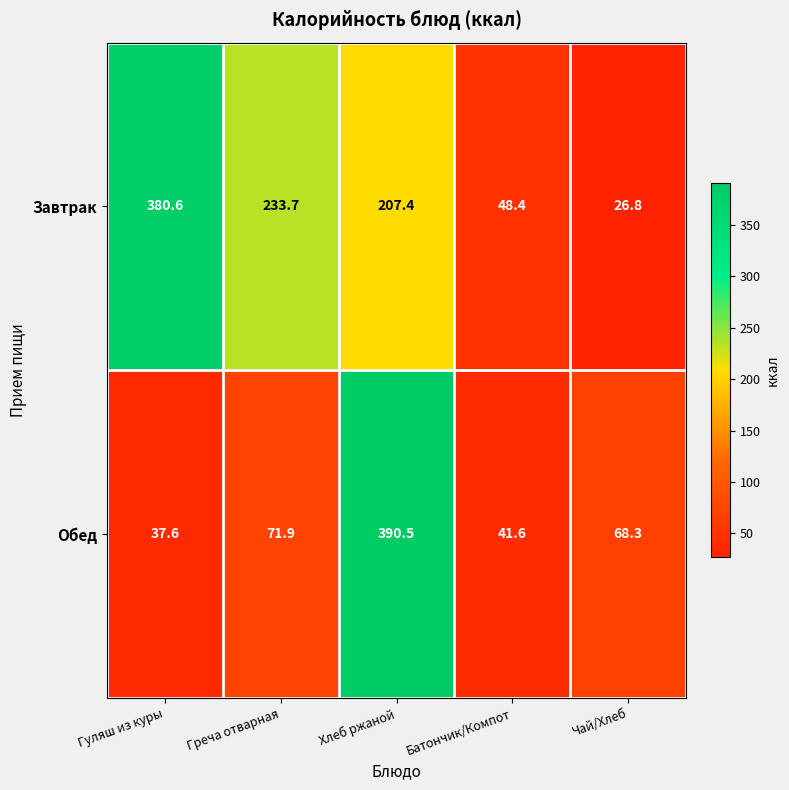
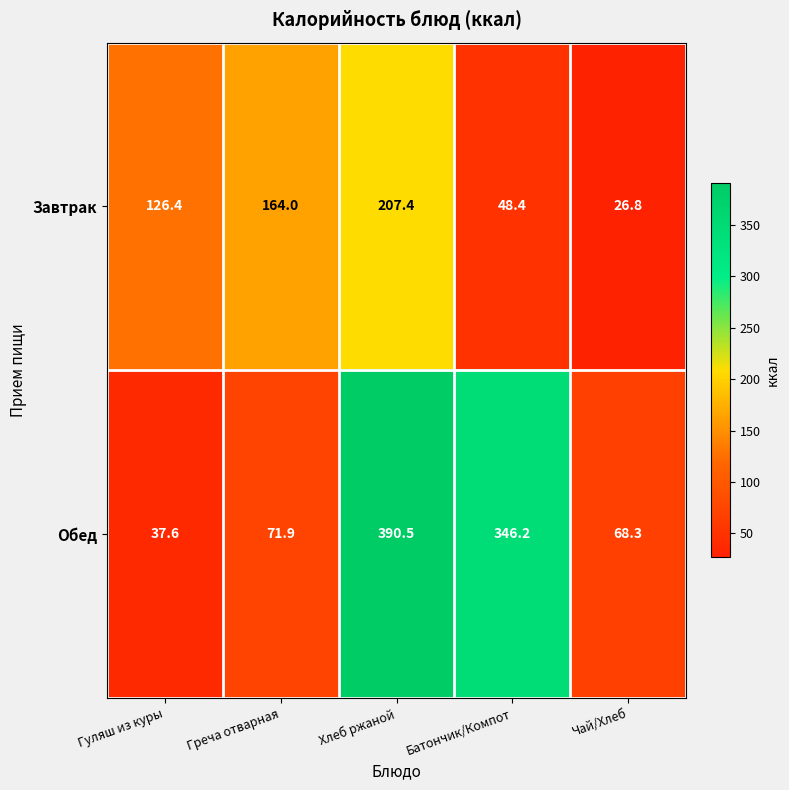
Завтрак, Гуляш из куры: 380.6 -> 126.4
Завтрак, Греча отварная: 233.7 -> 164.0
Обед, Батончик/Компот: 41.6 -> 346.2
